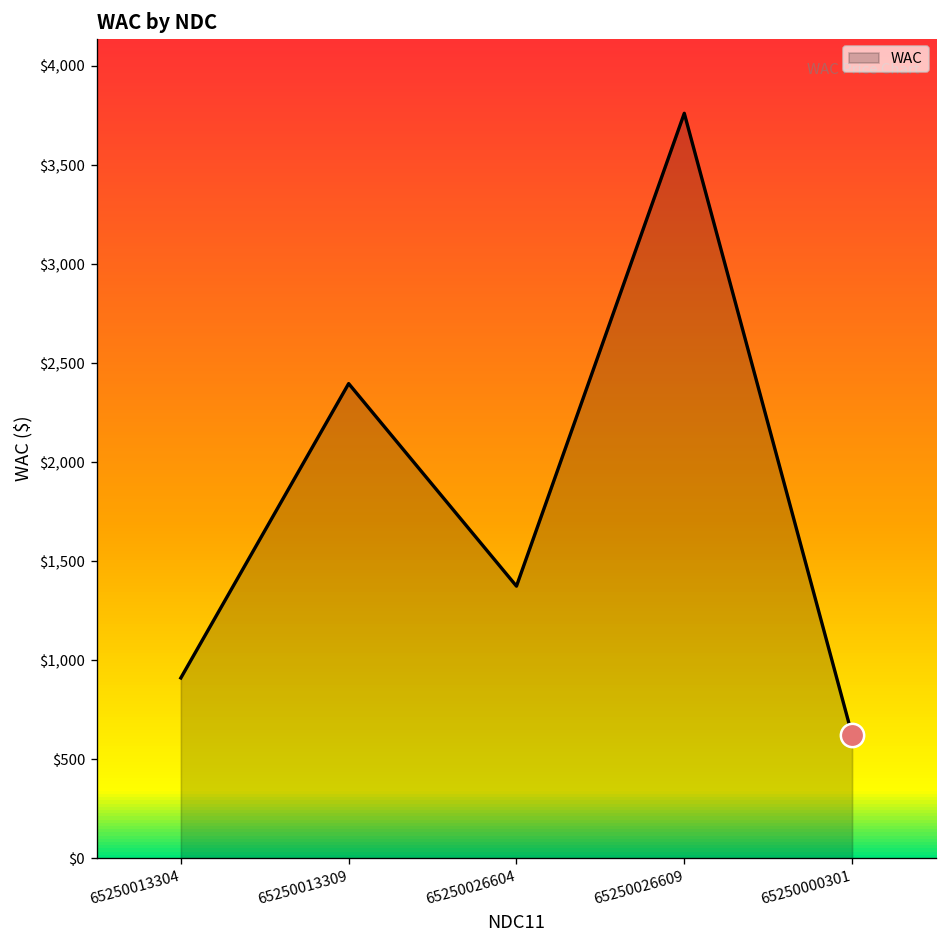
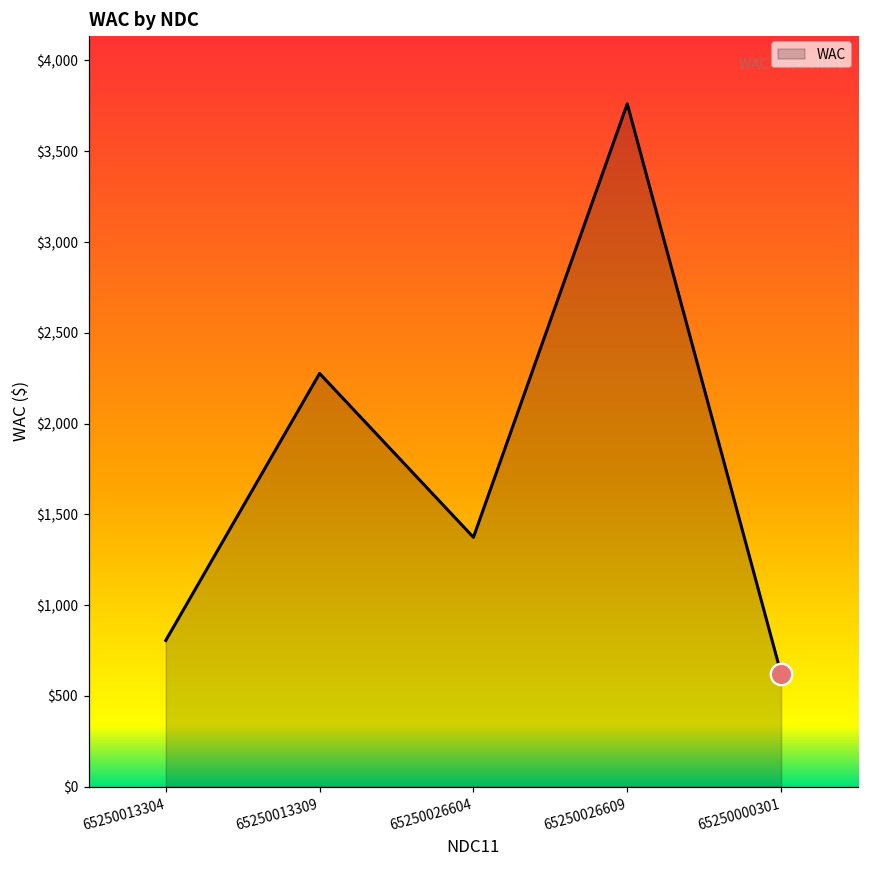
WAC, 65250013304: $910 -> $810
WAC, 65250013309: $2,400 -> $2,280
